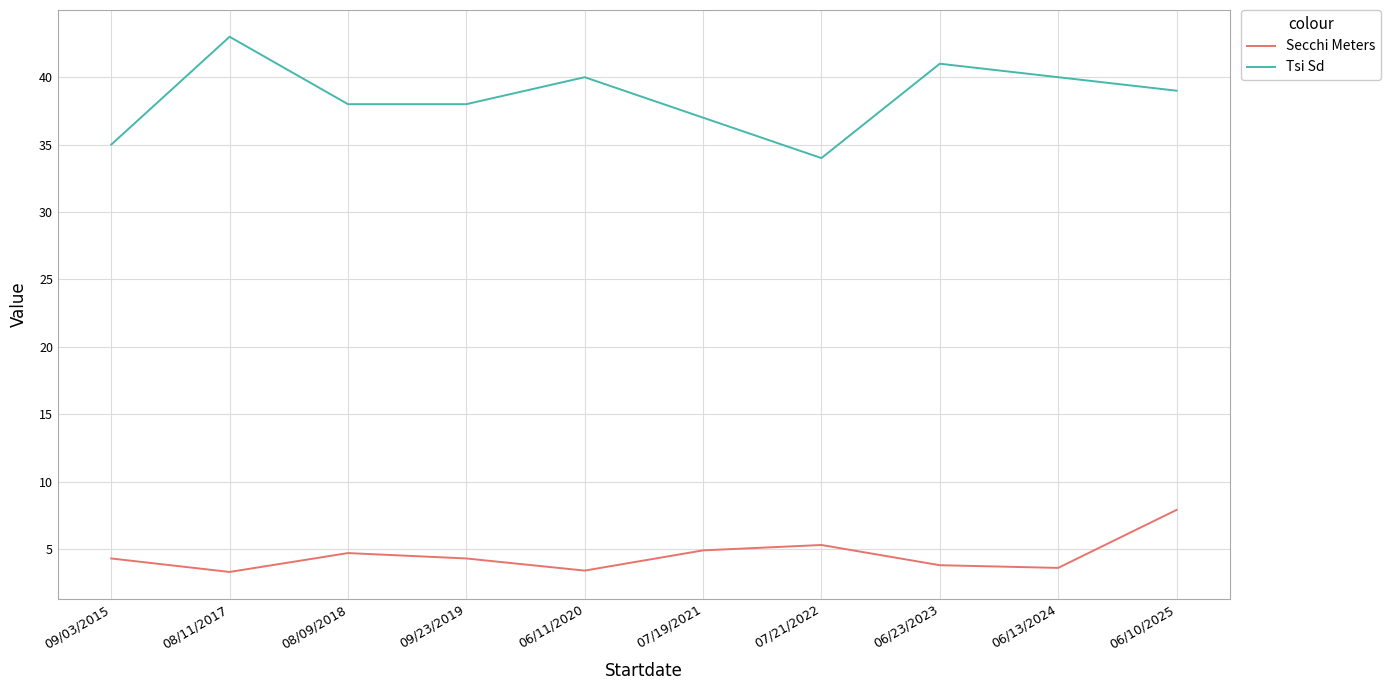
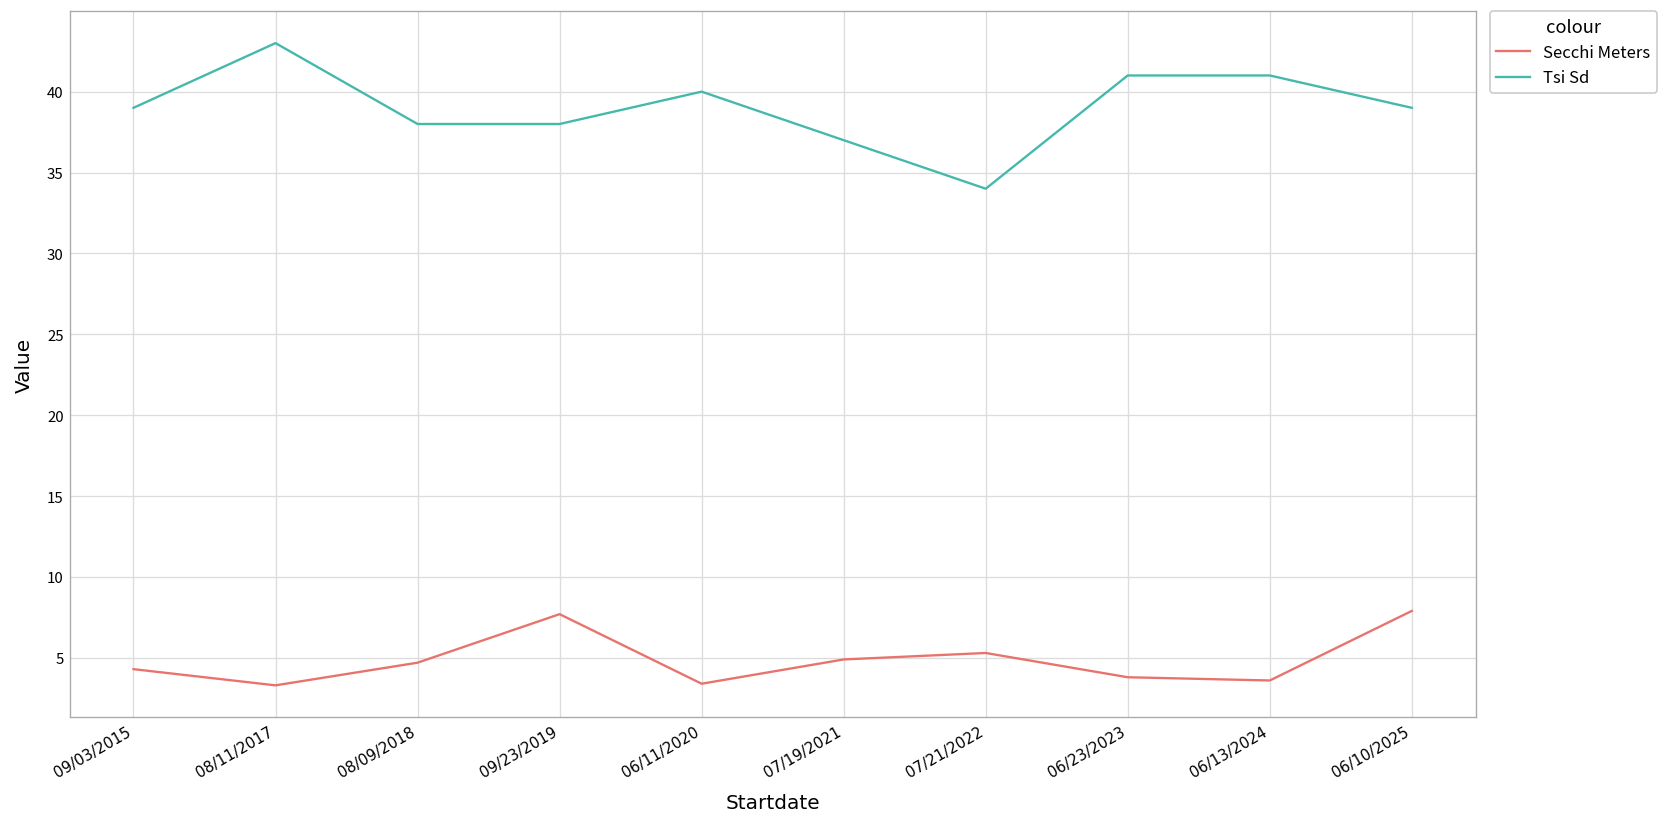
Tsi Sd, 09/03/2015: 35 -> 39
Secchi Meters, 09/23/2019: 4.3 -> 7.7
Tsi Sd, 06/13/2024: 40 -> 41
